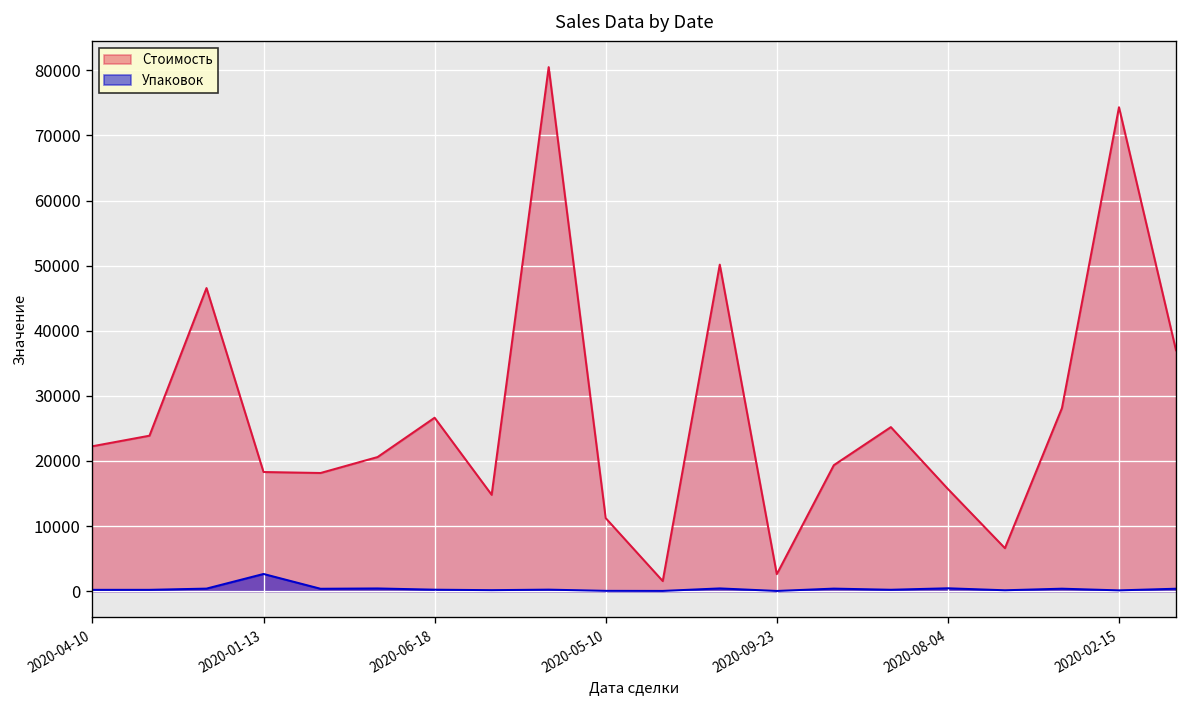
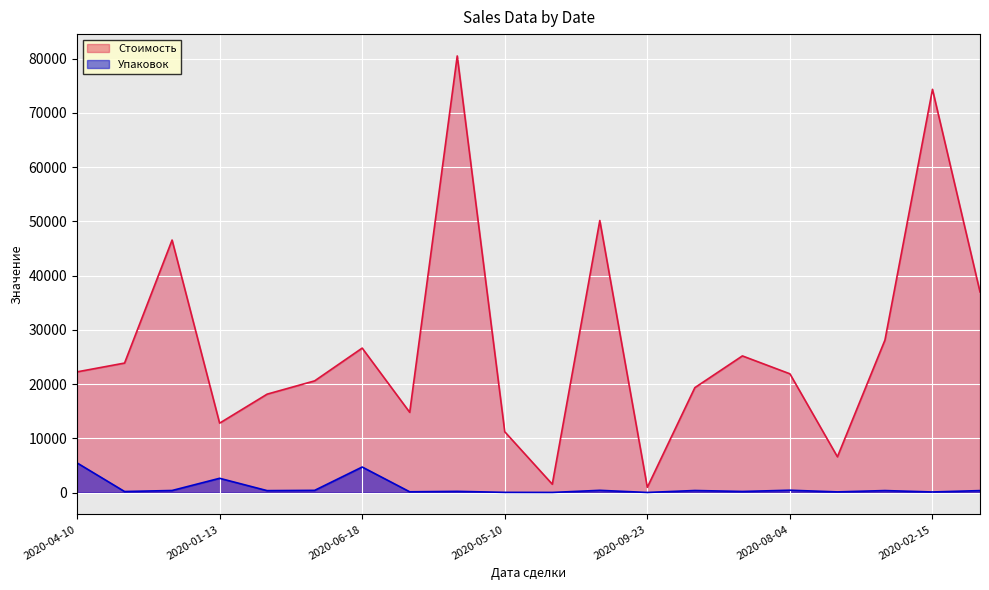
Упаковок, 2020-04-10: 0 -> 5000
Стоимость, 2020-01-13: 18000 -> 13000
Упаковок, 2020-06-18: 0 -> 5000
Стоимость, 2020-09-23: 3000 -> 1000
Стоимость, 2020-08-04: 16000 -> 22000
